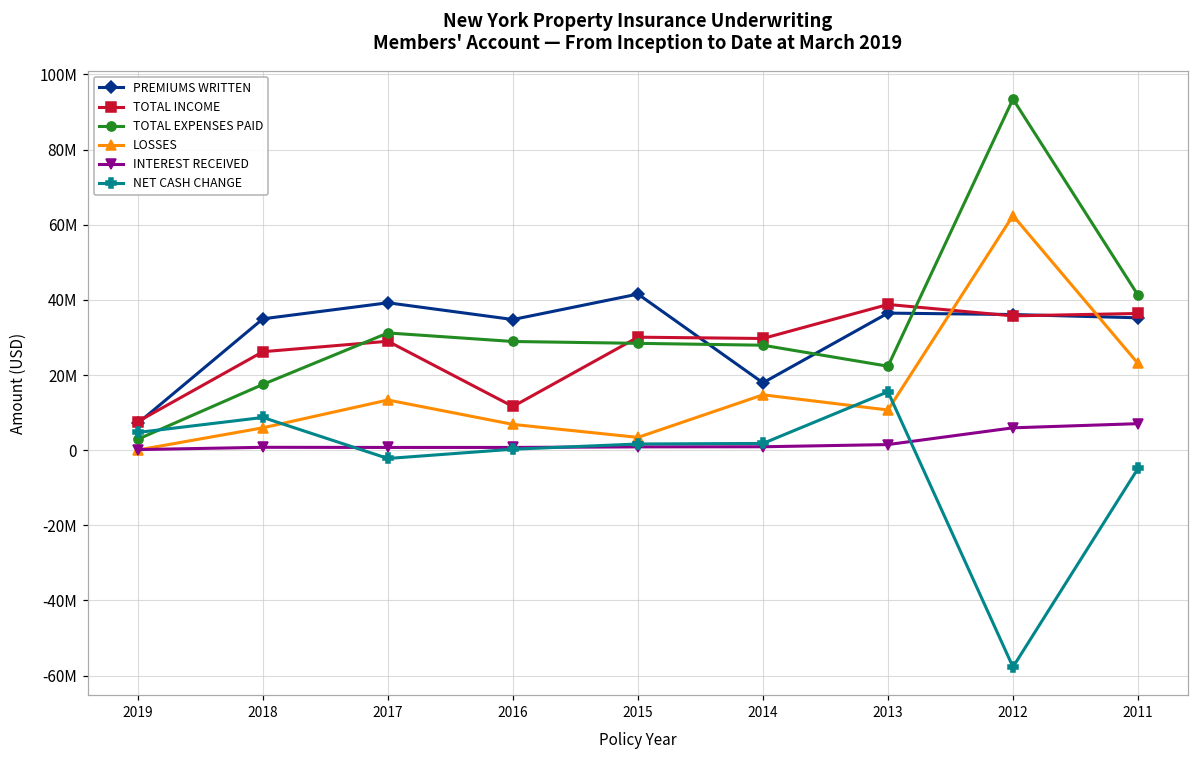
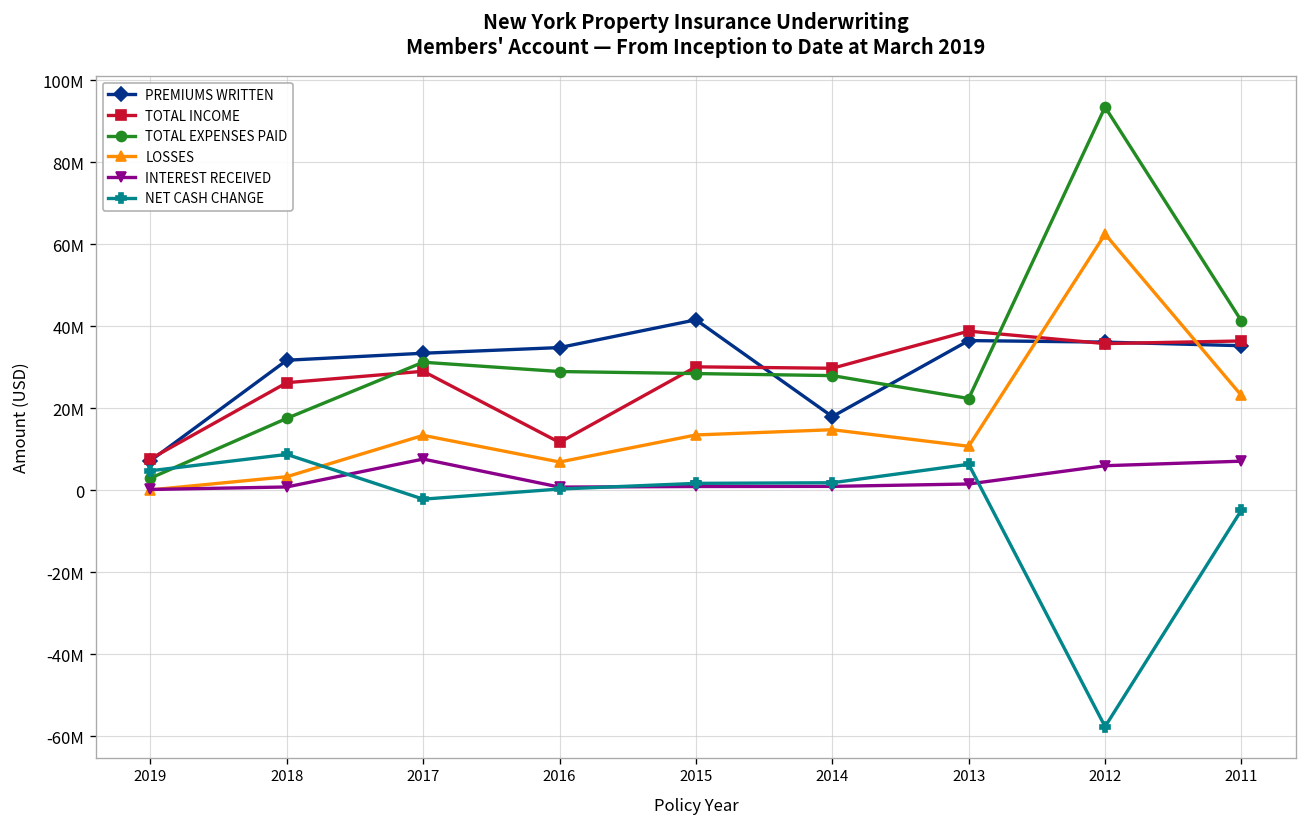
PREMIUMS WRITTEN, 2018: 35000000 -> 32000000
LOSSES, 2018: 6000000 -> 3000000
PREMIUMS WRITTEN, 2017: 39000000 -> 33000000
INTEREST RECEIVED, 2017: 1000000 -> 8000000
LOSSES, 2015: 3000000 -> 13000000
NET CASH CHANGE, 2013: 16000000 -> 6000000
